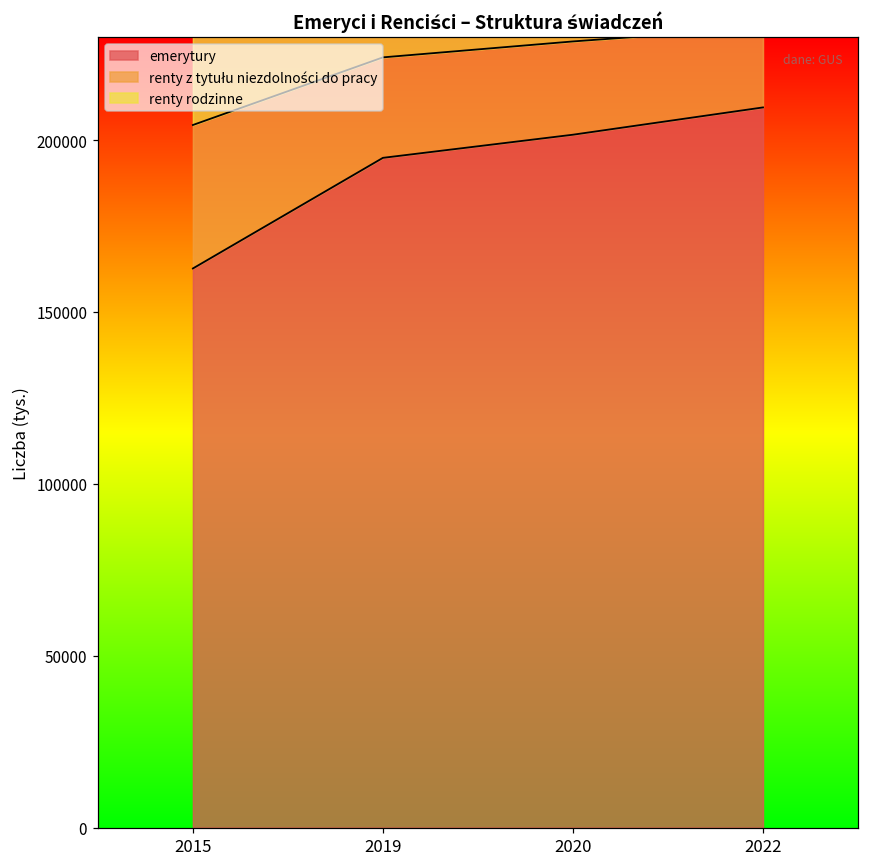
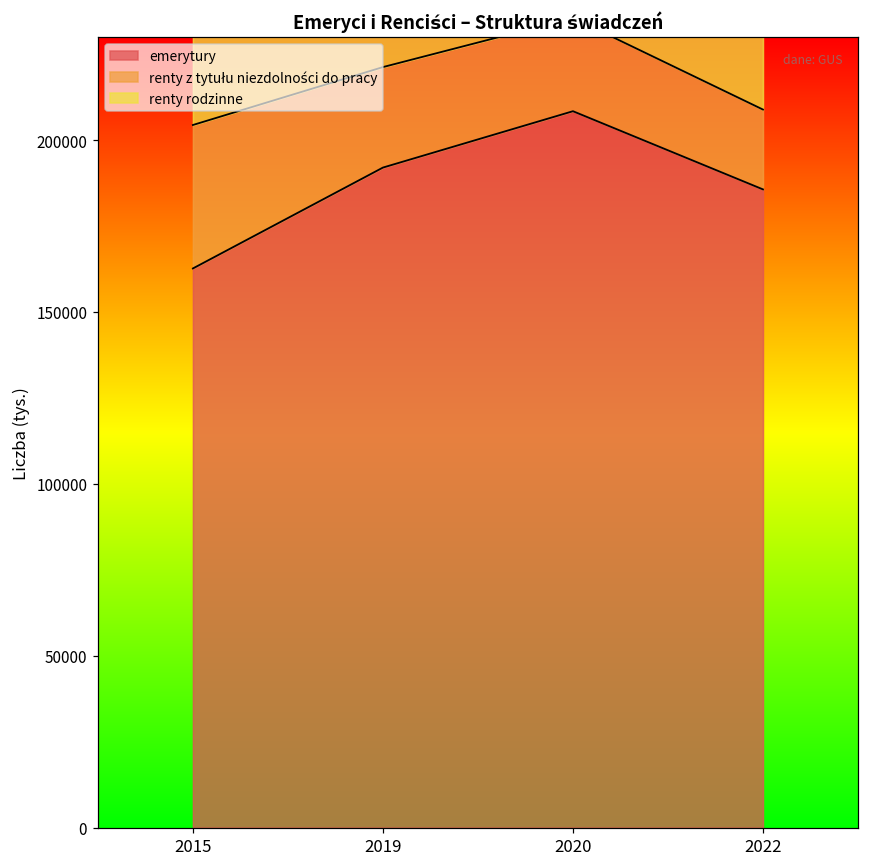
emerytury, 2019: 195000 -> 192000
emerytury, 2020: 202000 -> 208000
emerytury, 2022: 209000 -> 186000
